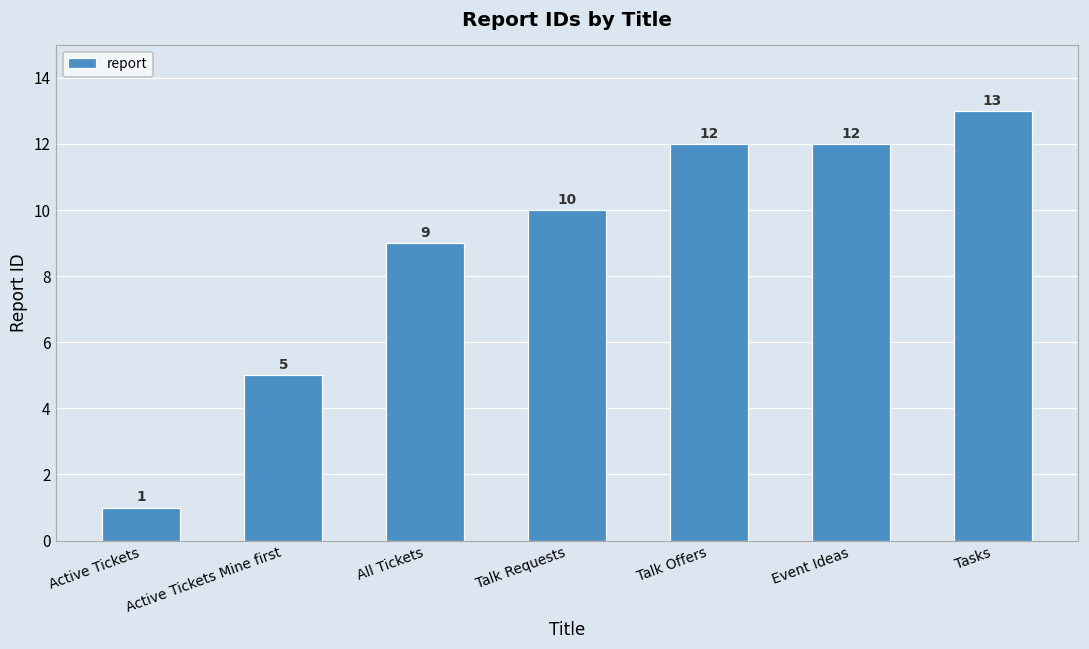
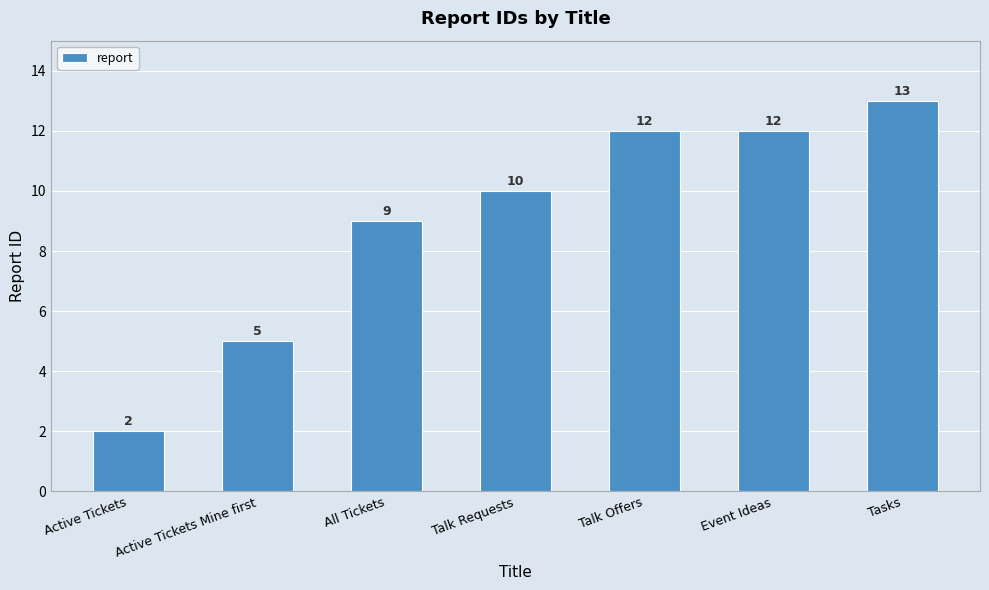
Active Tickets: 1 -> 2
